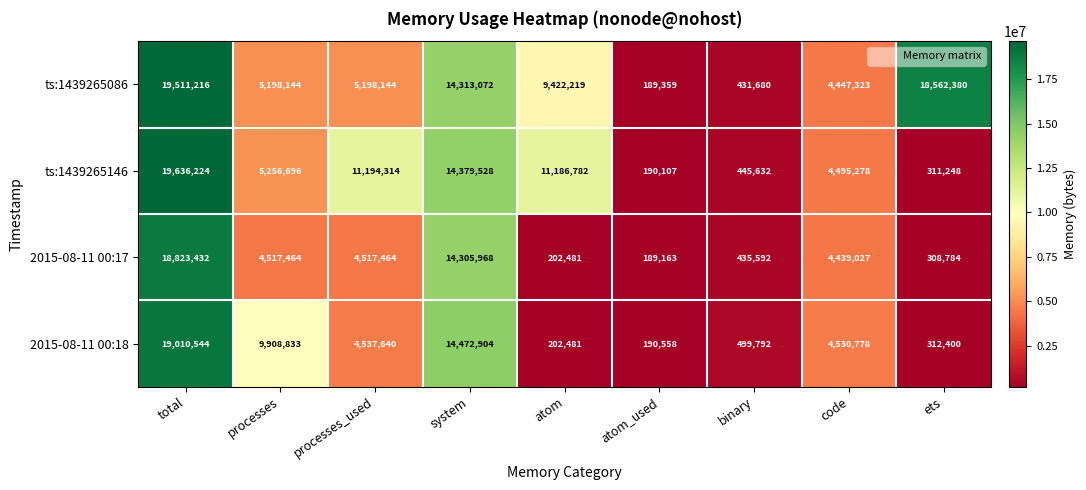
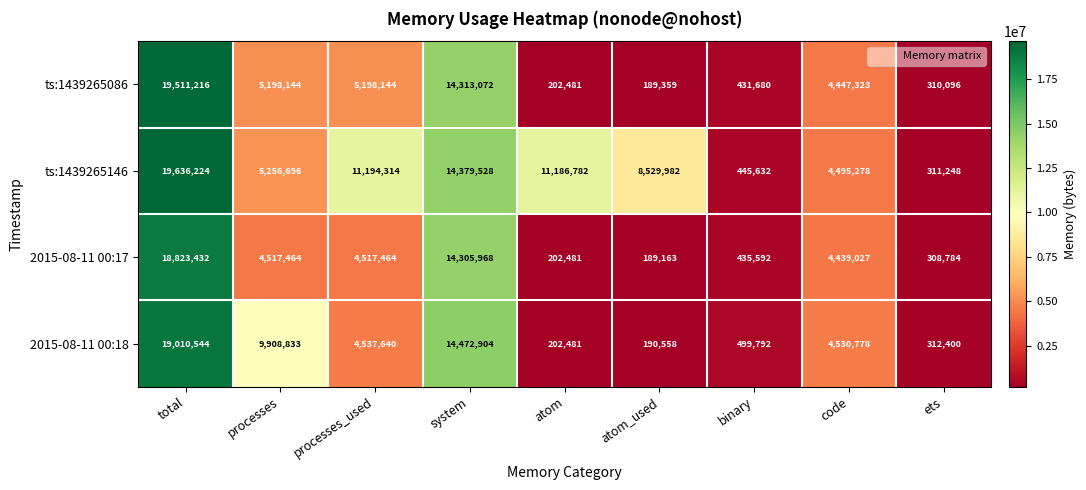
ts:1439265086, atom: 9,422,219 -> 202,481
ts:1439265086, ets: 18,562,380 -> 310,096
ts:1439265146, atom_used: 190,107 -> 8,529,982
